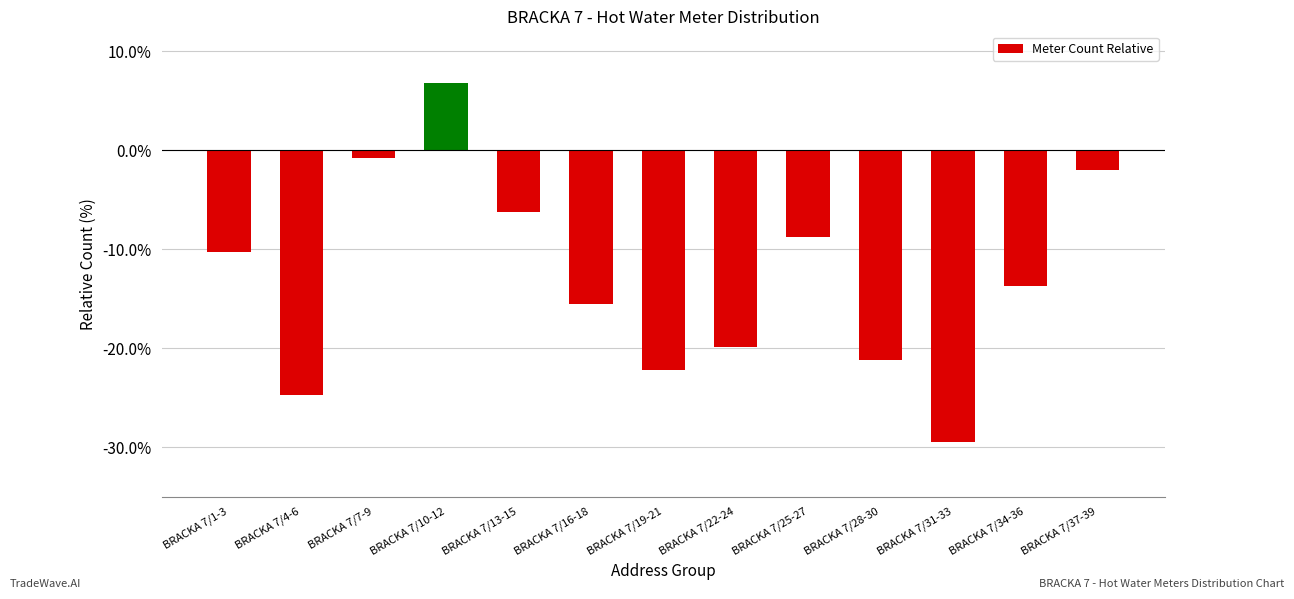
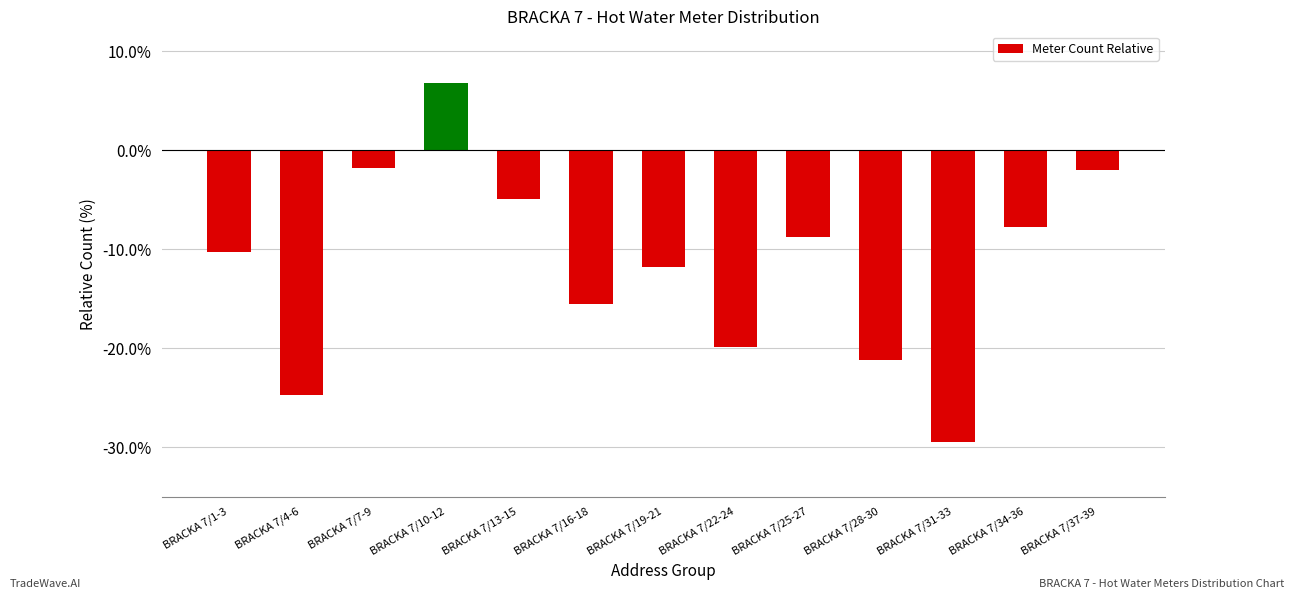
BRACKA 7/7-9: -1% -> -2%
BRACKA 7/13-15: -6% -> -5%
BRACKA 7/19-21: -22% -> -12%
BRACKA 7/34-36: -14% -> -8%
